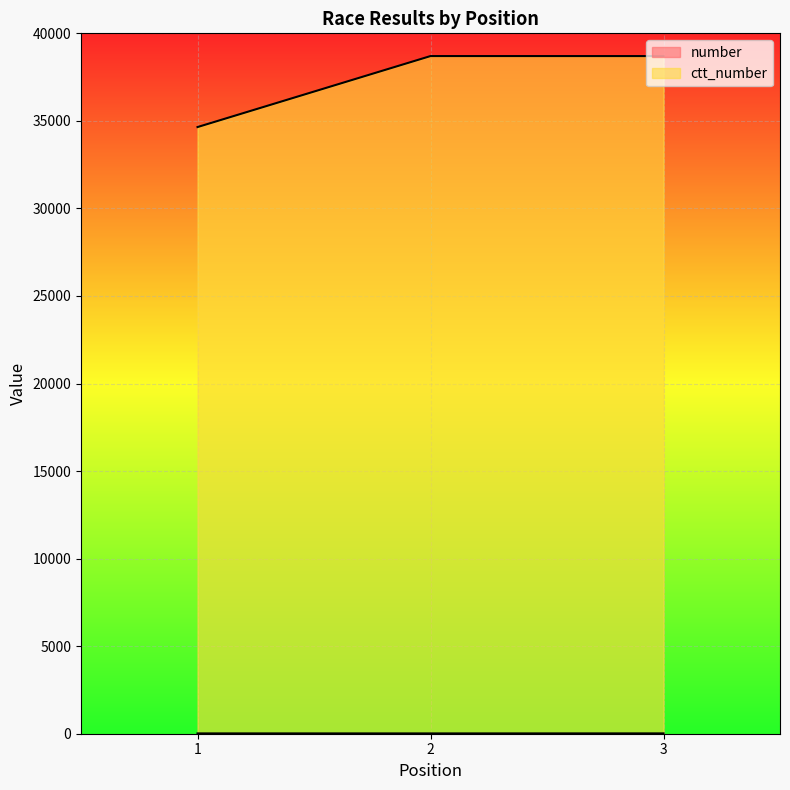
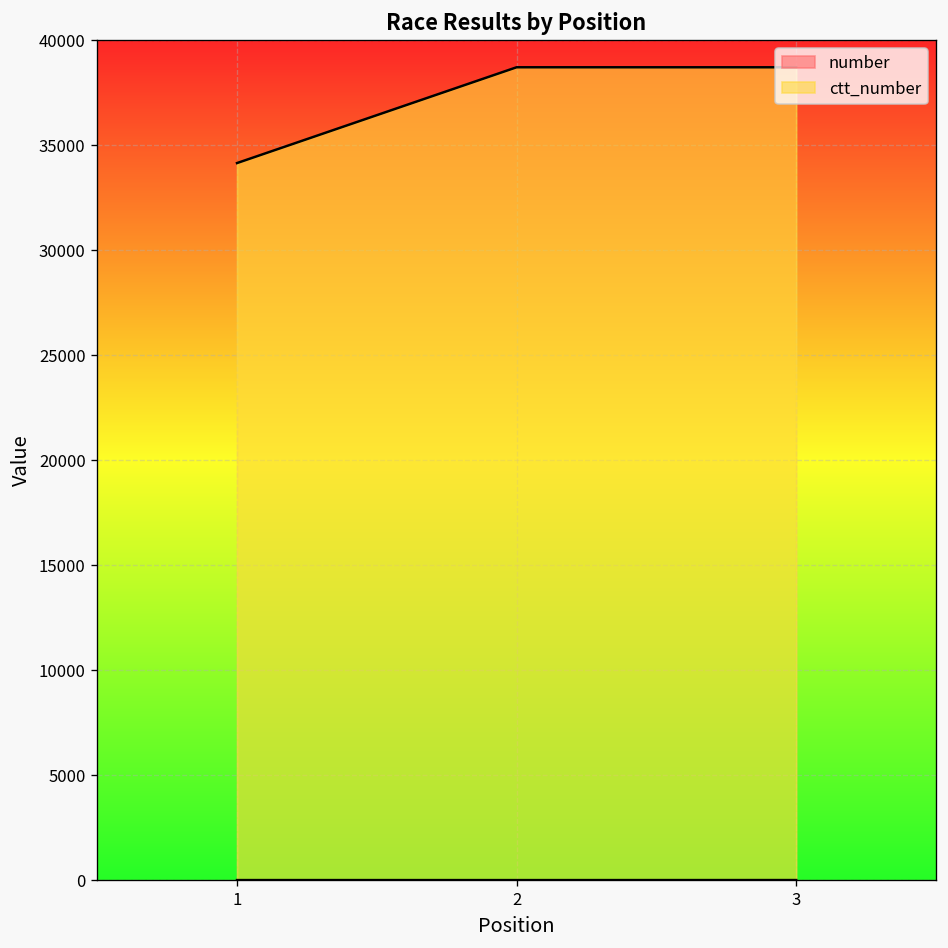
ctt_number, 1: 34600 -> 34100
